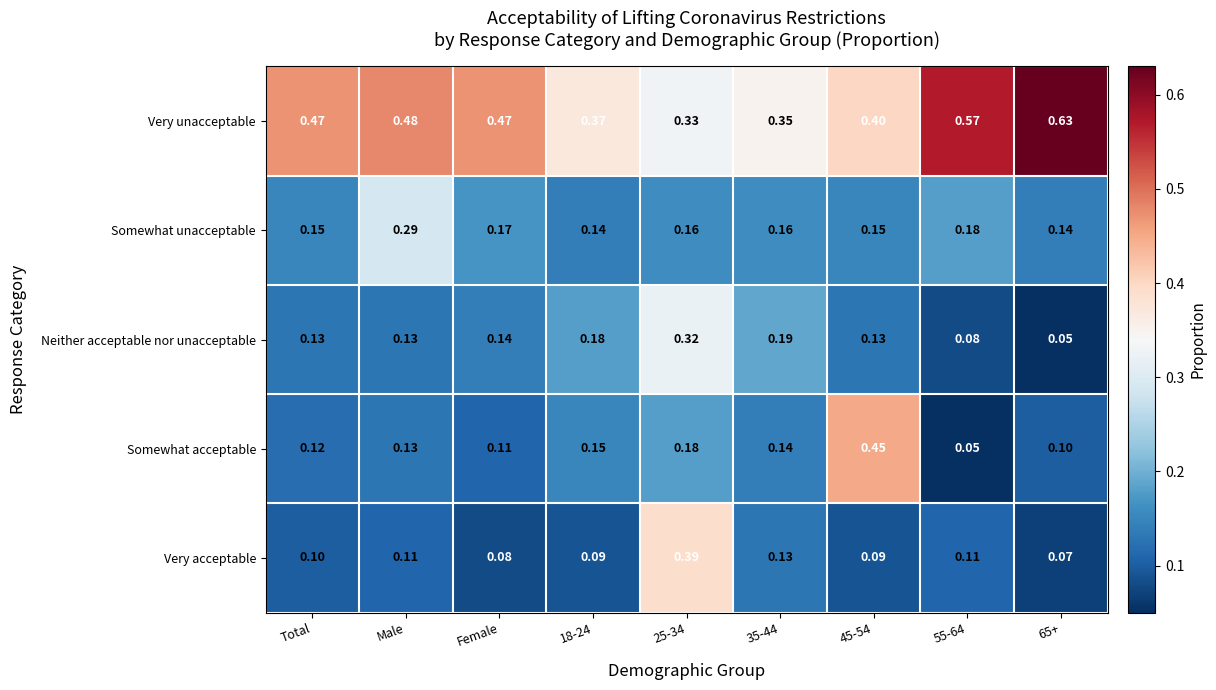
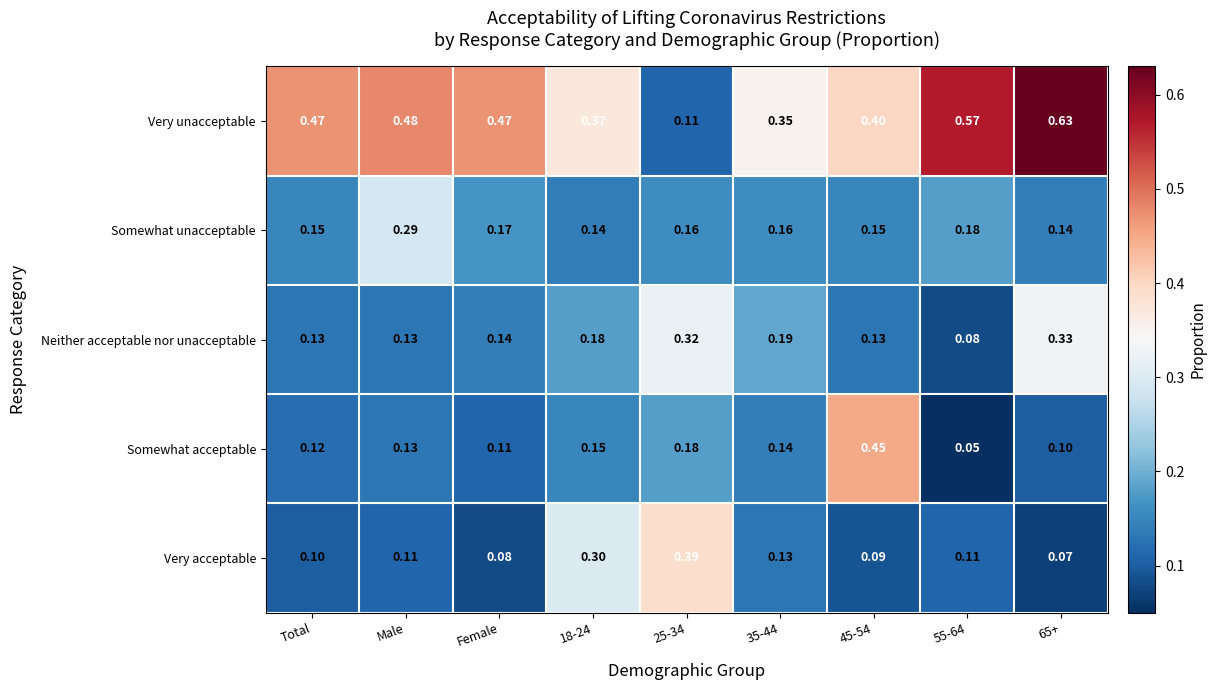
Very unacceptable, 25-34: 0.33 -> 0.11
Neither acceptable nor unacceptable, 65+: 0.05 -> 0.33
Very acceptable, 18-24: 0.09 -> 0.30
